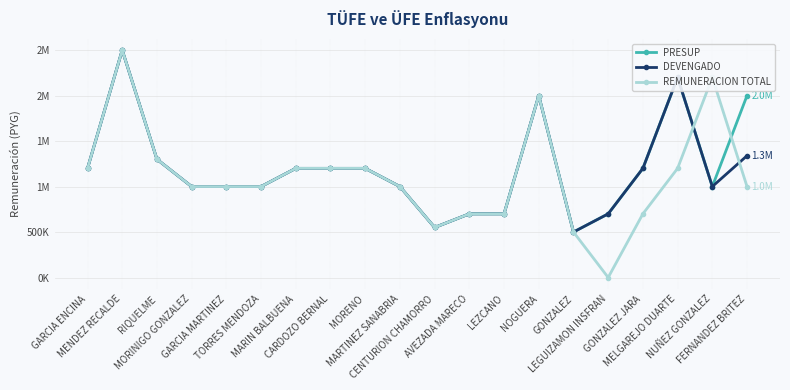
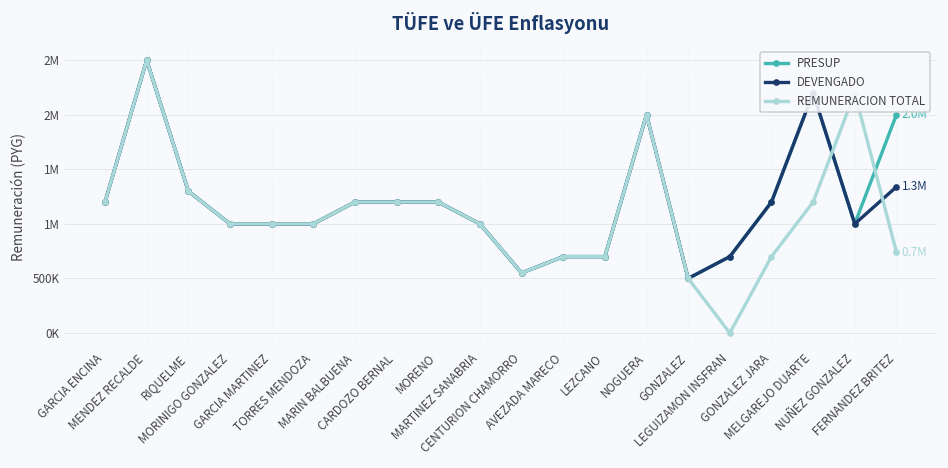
REMUNERACION TOTAL, FERNANDEZ BRITEZ: 1.0M -> 0.7M
